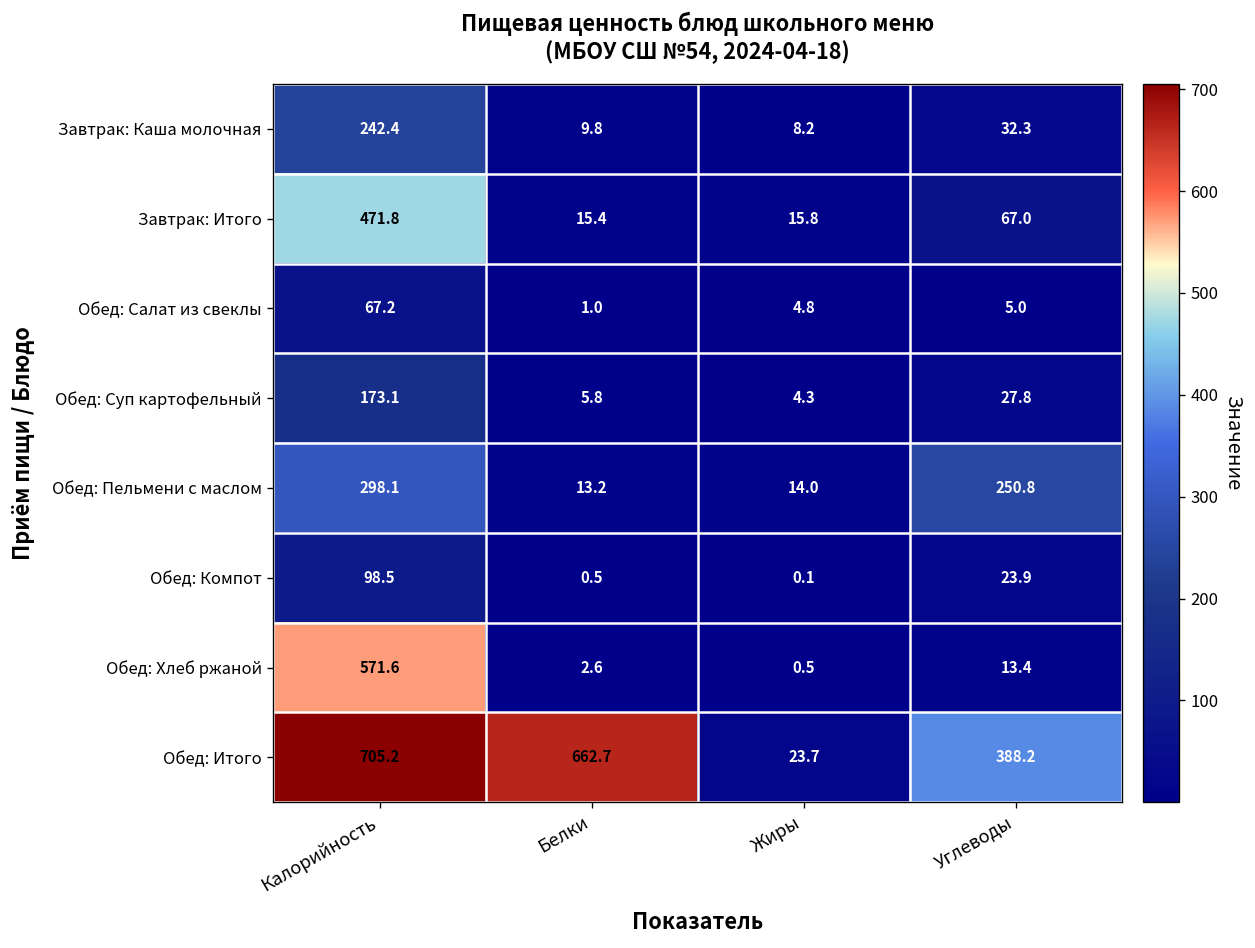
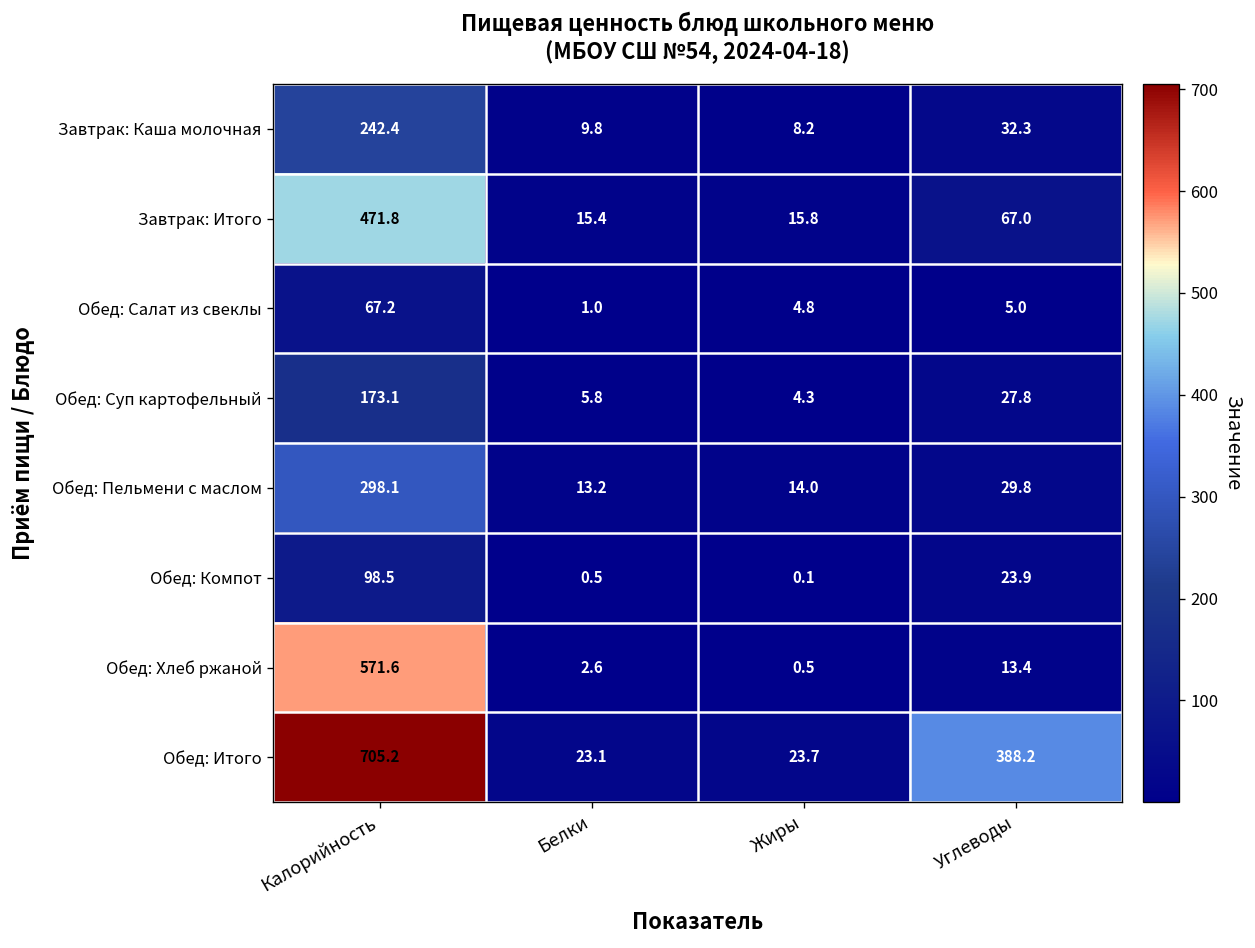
Обед: Пельмени с маслом, Углеводы: 250.8 -> 29.8
Обед: Итого, Белки: 662.7 -> 23.1
